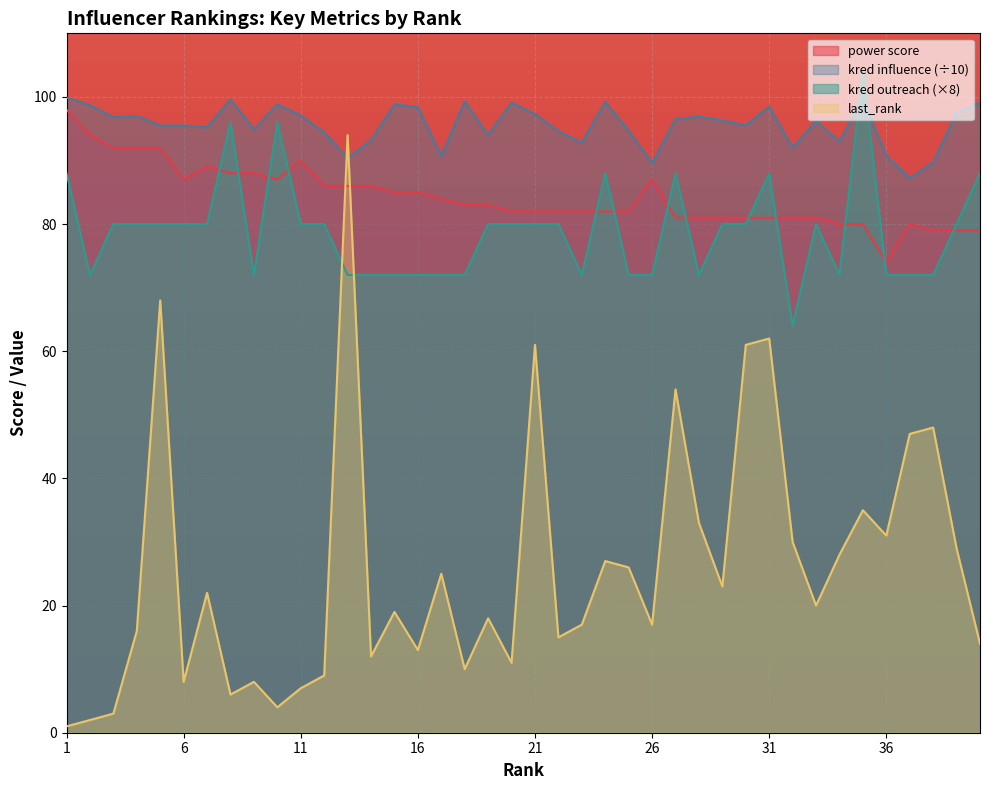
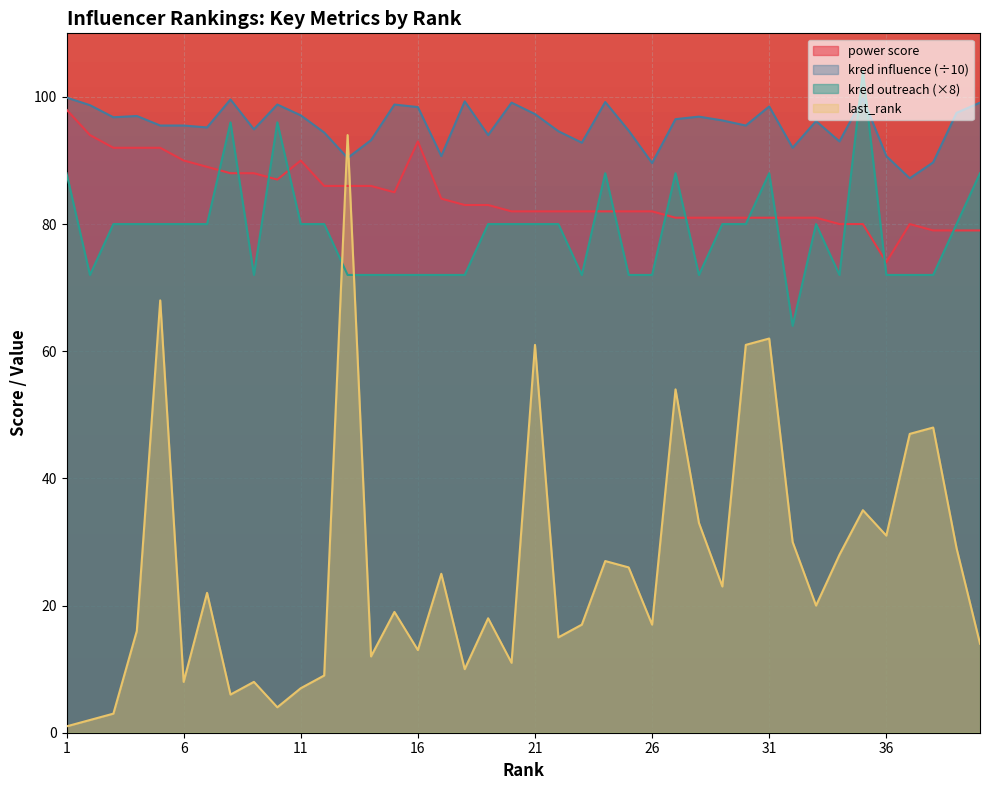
power score, 6: 87 -> 90
power score, 16: 85 -> 93
power score, 26: 87 -> 82
